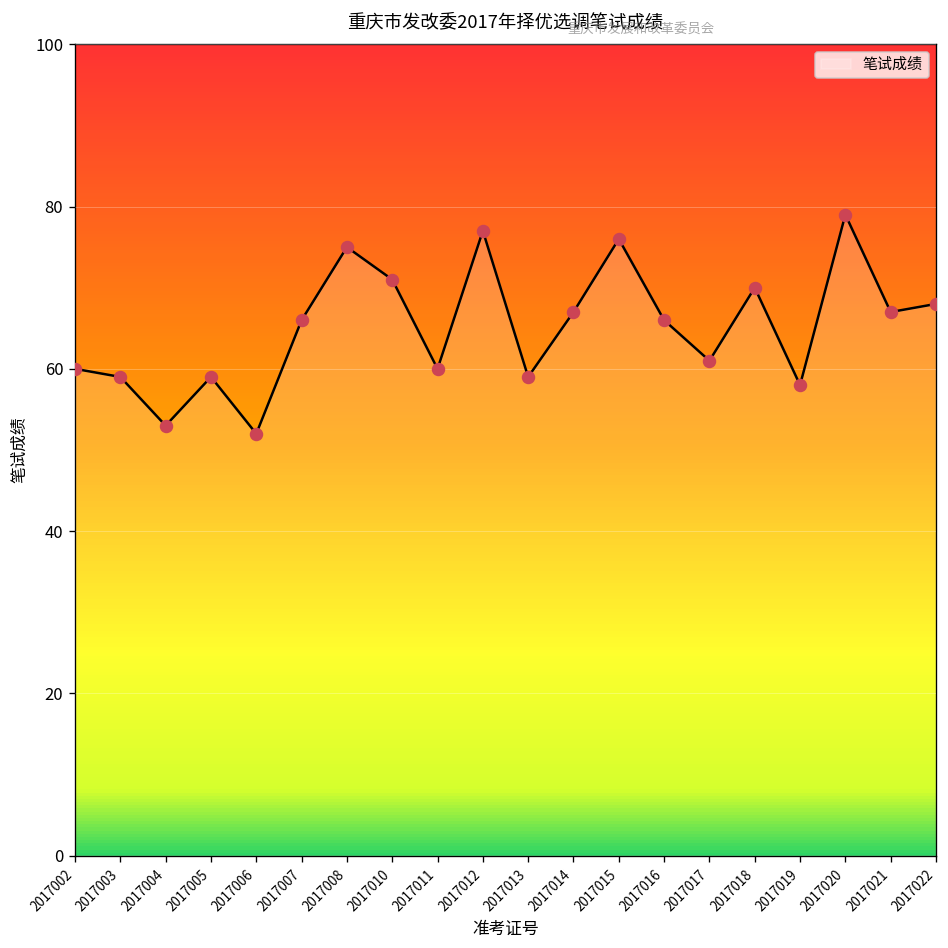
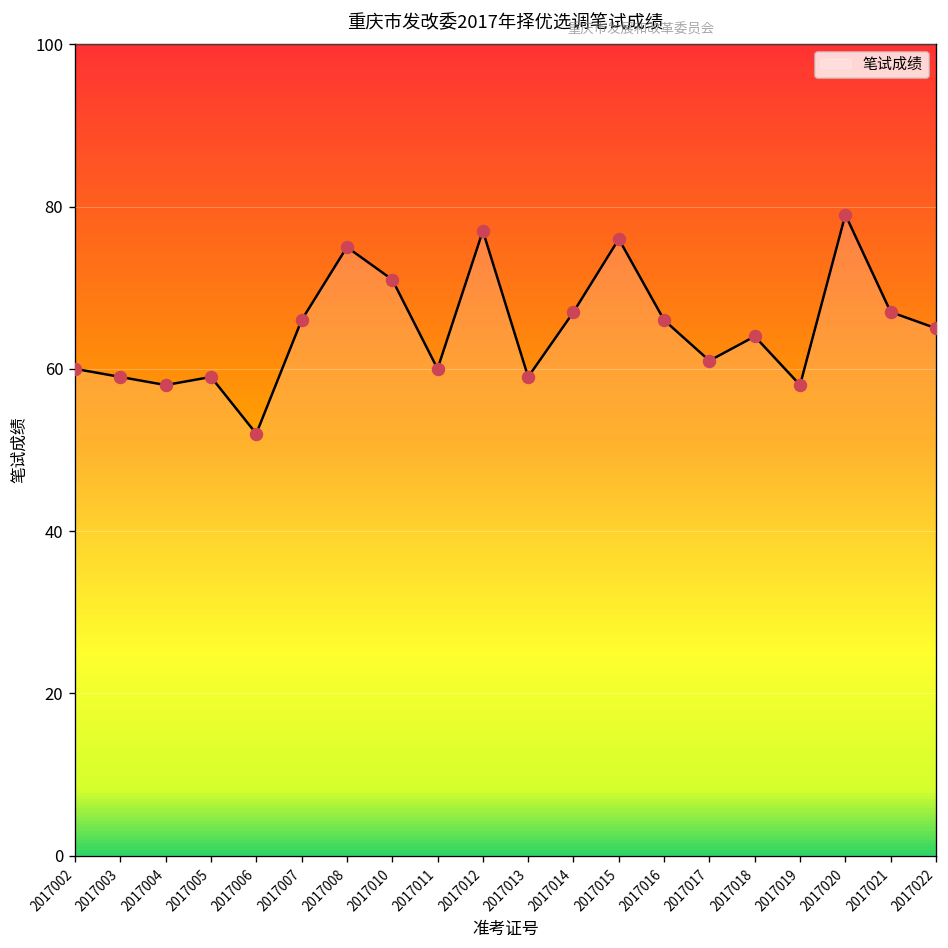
2017004: 53 -> 58
2017018: 70 -> 64
2017022: 68 -> 65
